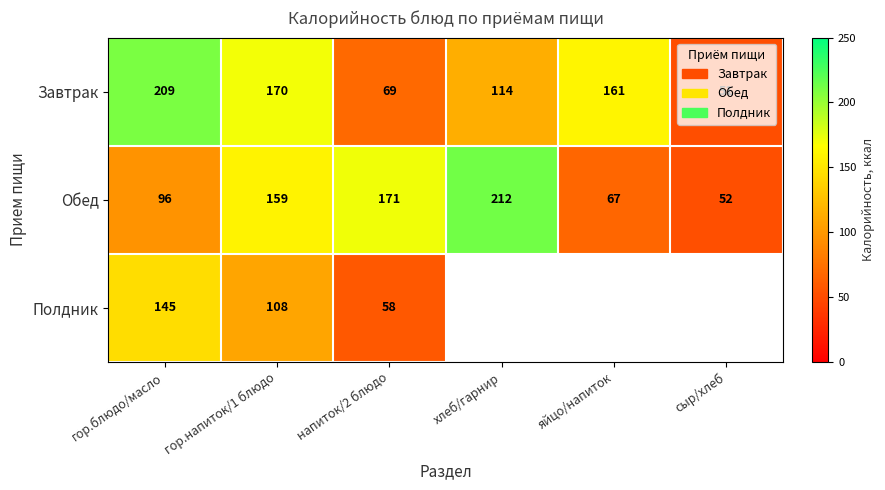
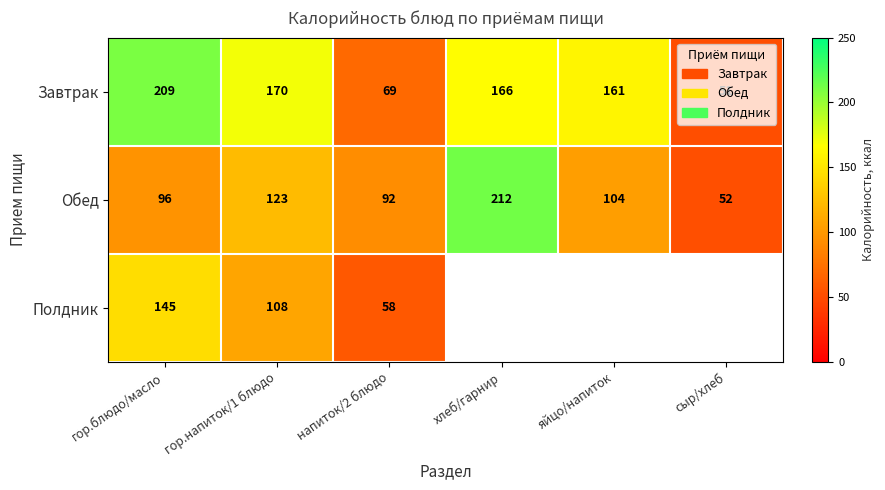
Завтрак, хлеб/гарнир: 114 -> 166
Обед, гор.напиток/1 блюдо: 159 -> 123
Обед, напиток/2 блюдо: 171 -> 92
Обед, яйцо/напиток: 67 -> 104
